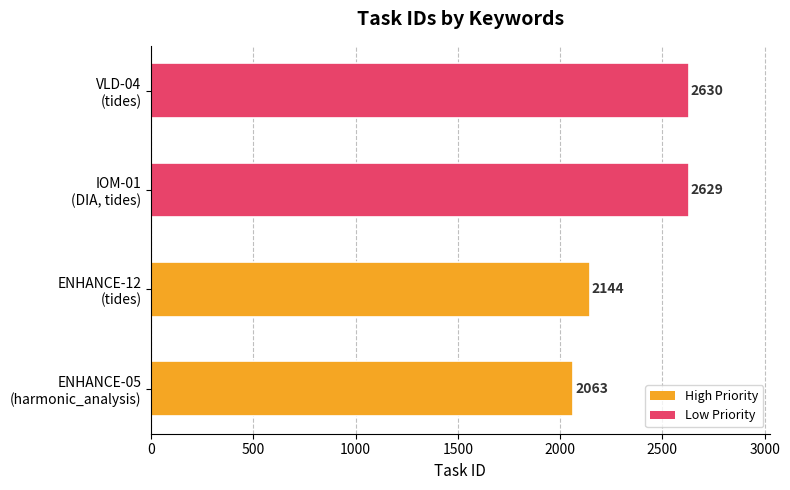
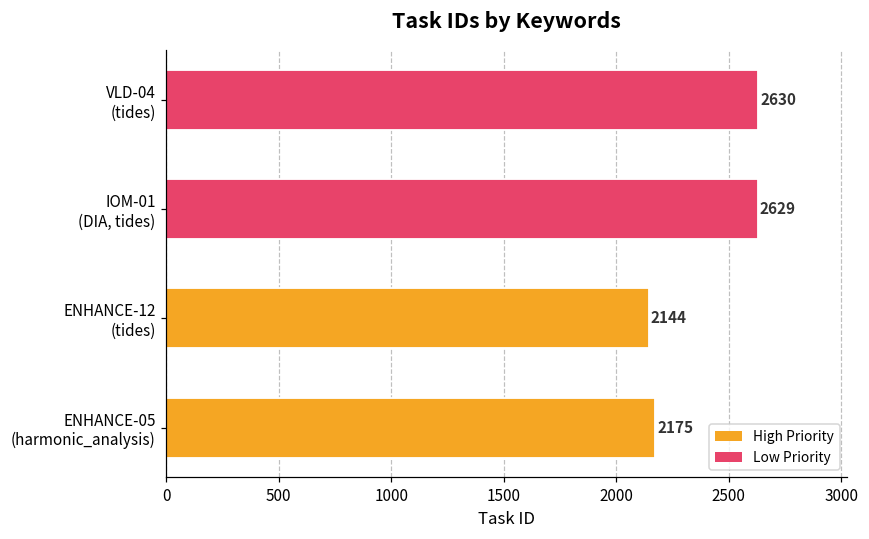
ENHANCE-05 (harmonic_analysis): 2063 -> 2175
